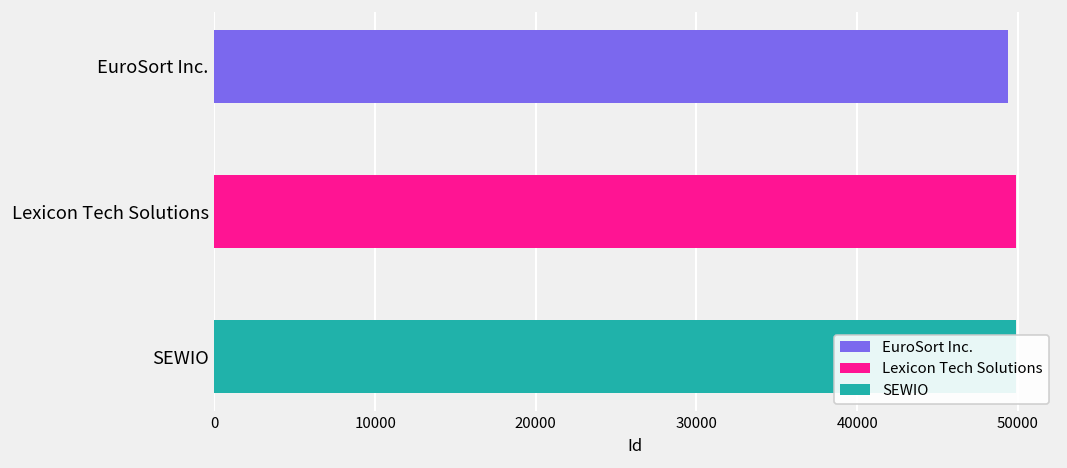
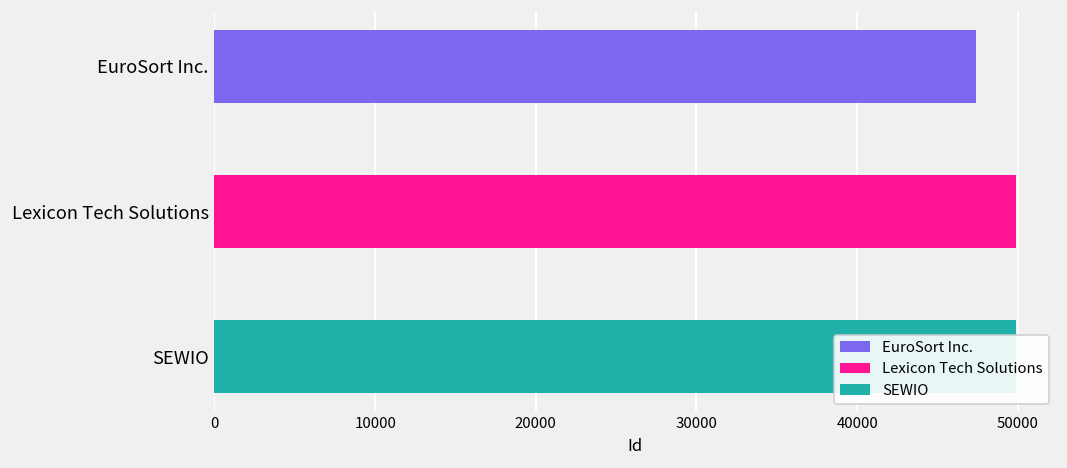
EuroSort Inc.: 49400 -> 47400
